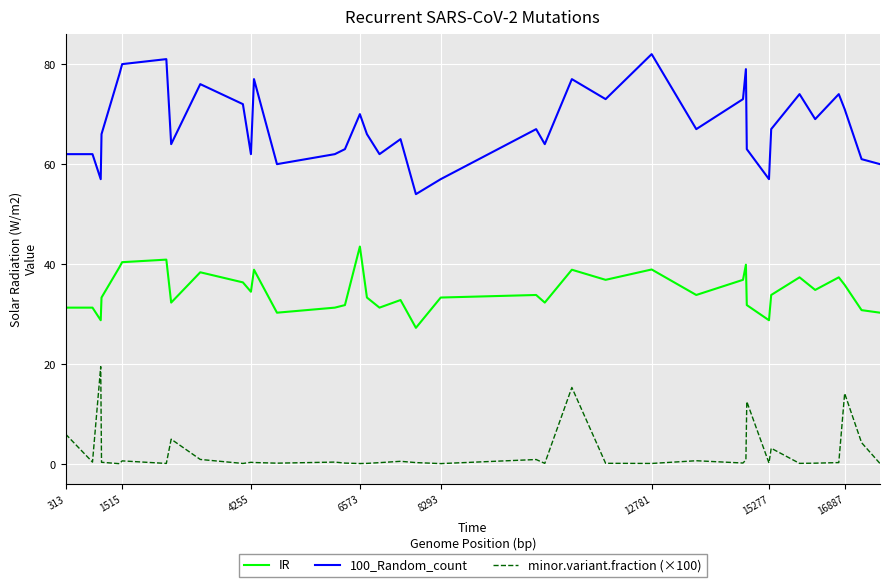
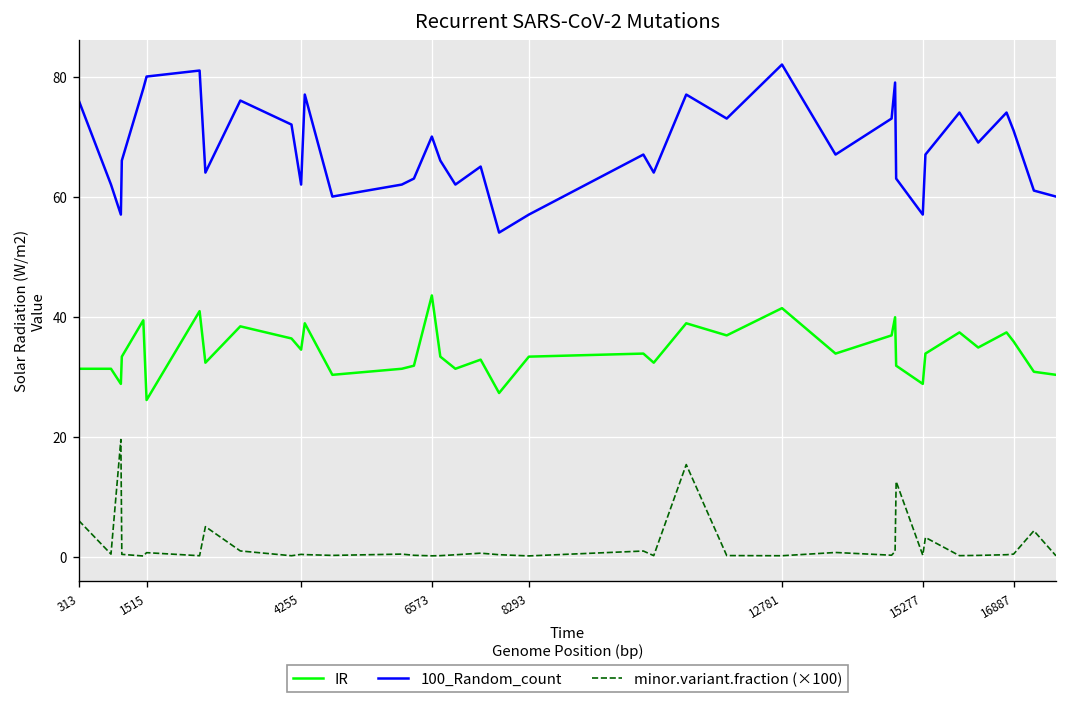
100_Random_count, 313: 62 -> 76
IR, 1515: 40 -> 26
IR, 12781: 39 -> 41
minor.variant.fraction (×100), 16887: 14 -> 0
